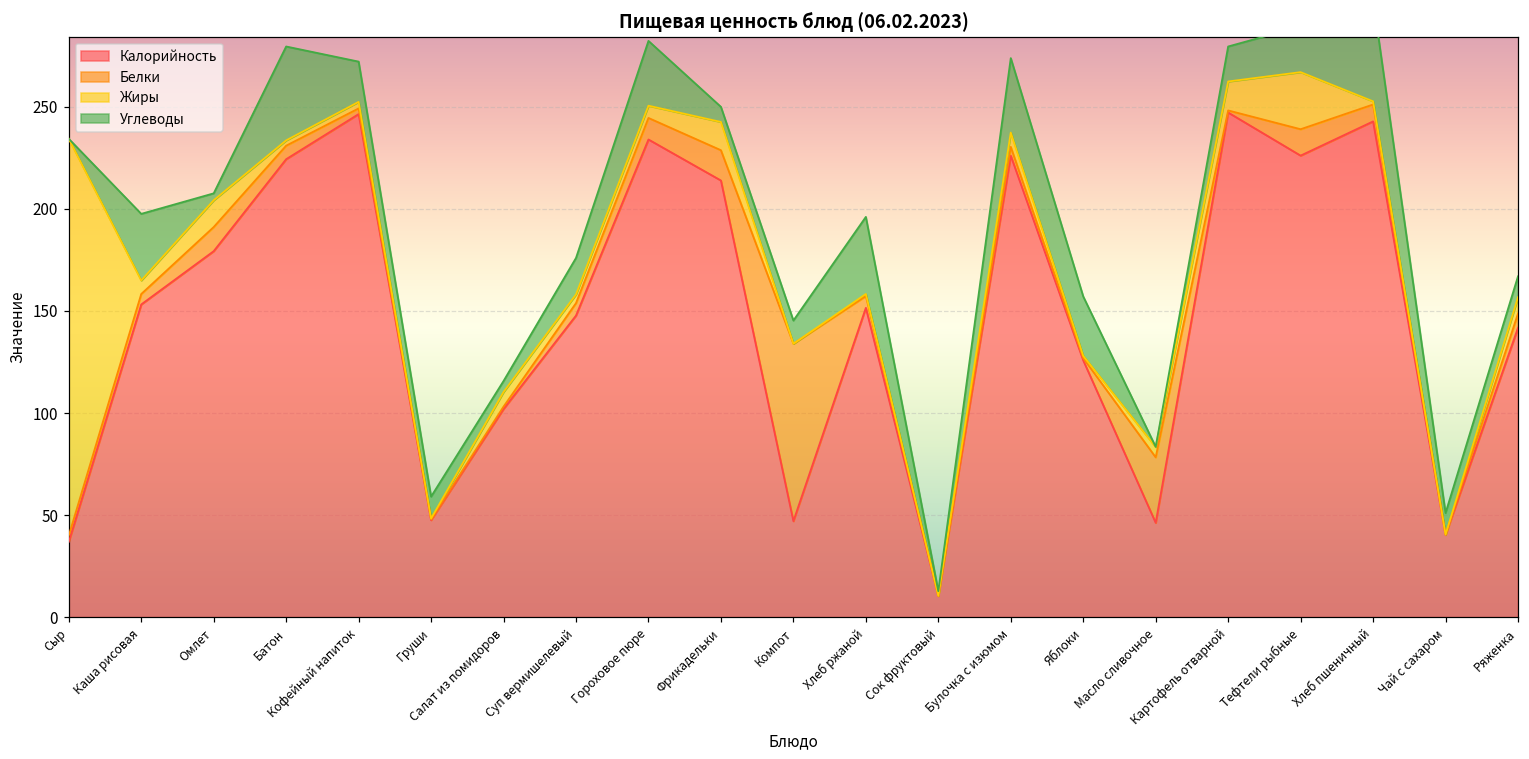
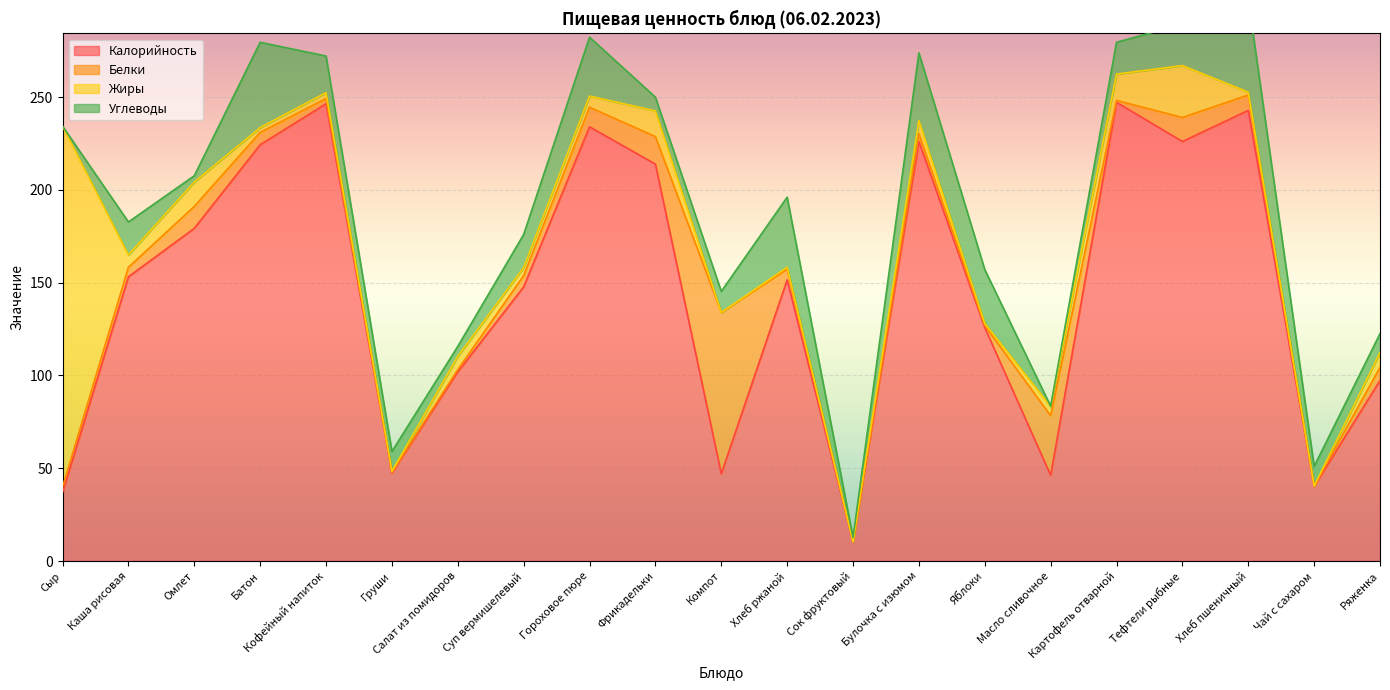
Углеводы, Каша рисовая: 33 -> 18
Калорийность, Ряженка: 142 -> 97
